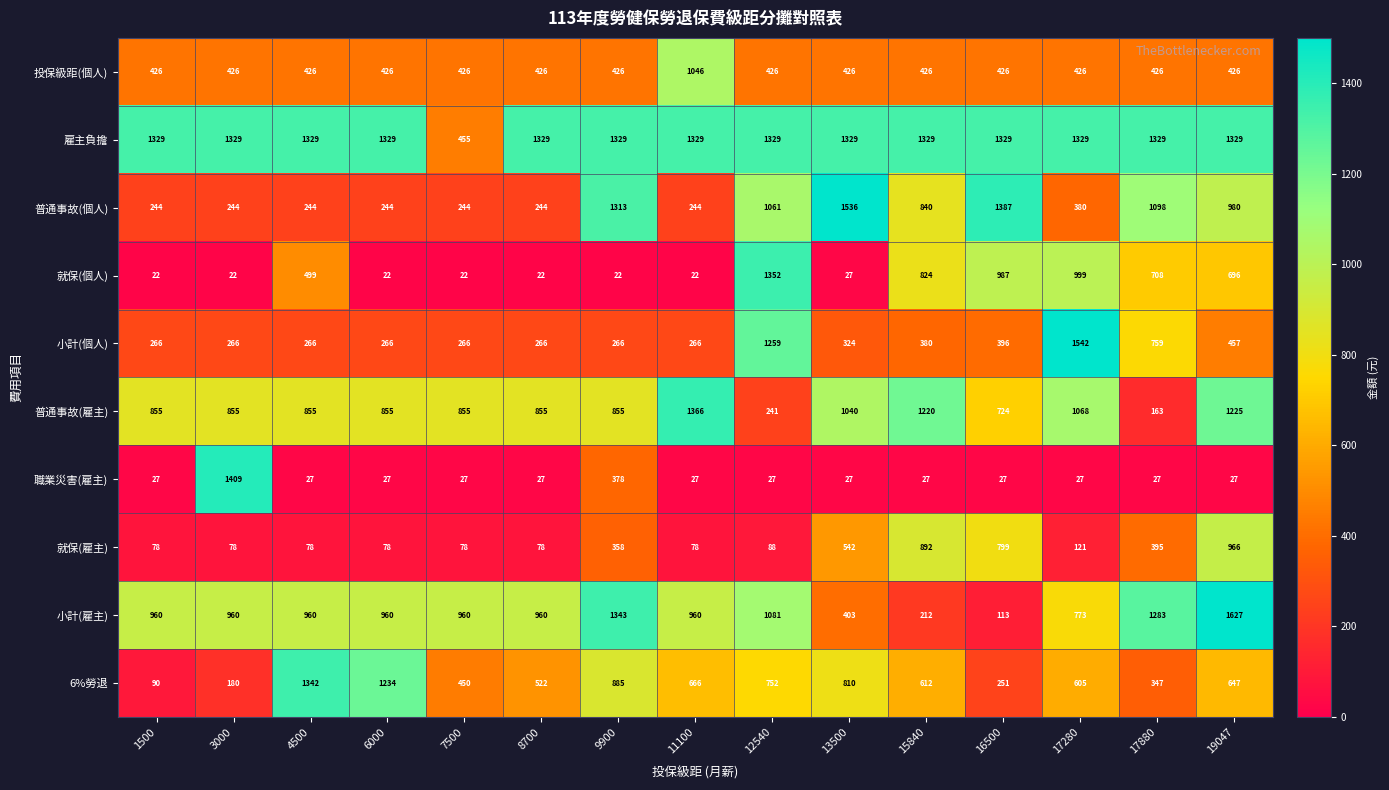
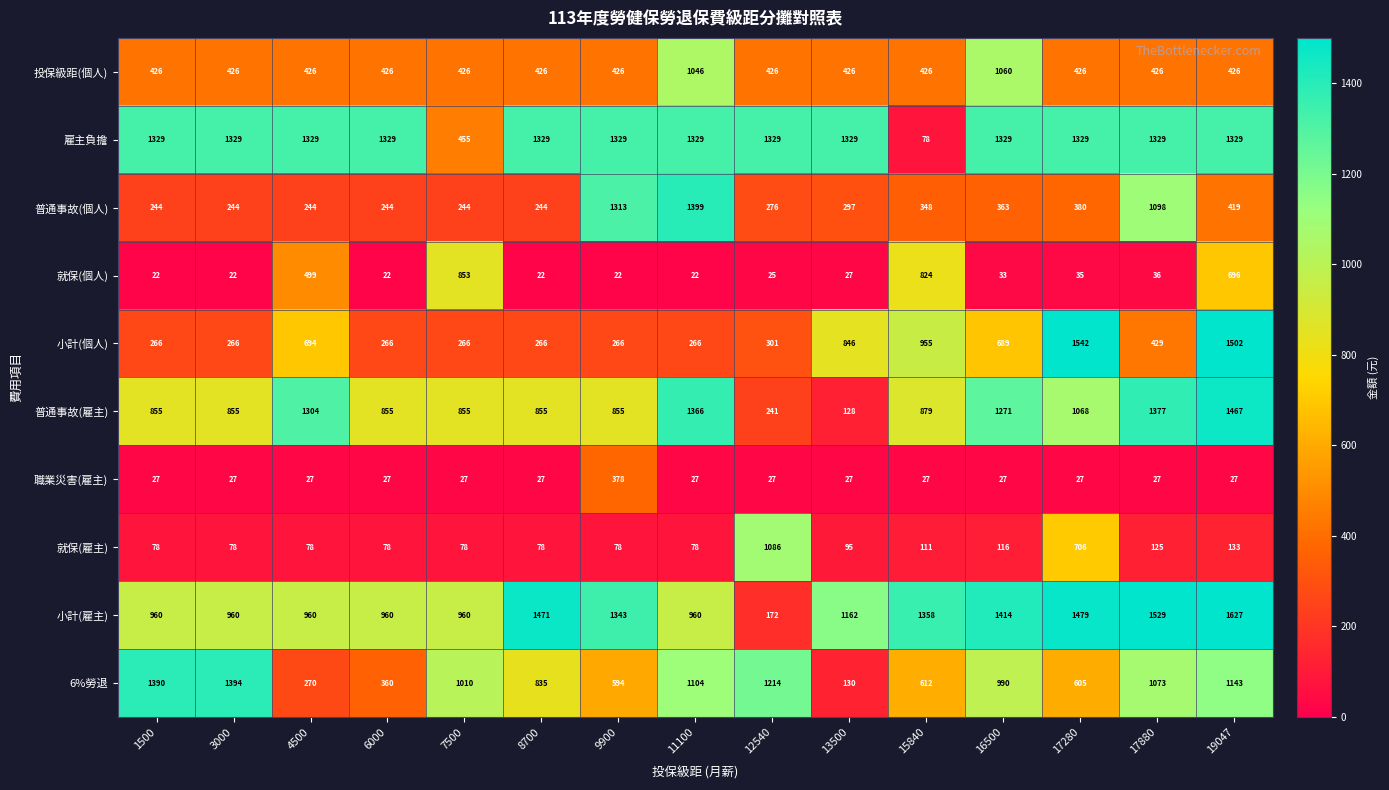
投保級距(個人), 16500: 426 -> 1060
雇主負擔, 15840: 1329 -> 78
普通事故(個人), 11100: 244 -> 1399
普通事故(個人), 12540: 1061 -> 276
普通事故(個人), 13500: 1536 -> 297
普通事故(個人), 15840: 840 -> 348
普通事故(個人), 16500: 1387 -> 363
普通事故(個人), 19047: 980 -> 419
就保(個人), 7500: 22 -> 853
就保(個人), 12540: 1352 -> 25
就保(個人), 16500: 987 -> 33
就保(個人), 17280: 999 -> 35
就保(個人), 17880: 708 -> 36
小計(個人), 4500: 266 -> 694
小計(個人), 12540: 1259 -> 301
小計(個人), 13500: 324 -> 846
小計(個人), 15840: 380 -> 955
小計(個人), 16500: 396 -> 689
小計(個人), 17880: 759 -> 429
小計(個人), 19047: 457 -> 1502
普通事故(雇主), 4500: 855 -> 1304
普通事故(雇主), 13500: 1040 -> 128
普通事故(雇主), 15840: 1220 -> 879
普通事故(雇主), 16500: 724 -> 1271
普通事故(雇主), 17880: 163 -> 1377
普通事故(雇主), 19047: 1225 -> 1467
職業災害(雇主), 3000: 1409 -> 27
就保(雇主), 9900: 358 -> 78
就保(雇主), 12540: 88 -> 1086
就保(雇主), 13500: 542 -> 95
就保(雇主), 15840: 892 -> 111
就保(雇主), 16500: 799 -> 116
就保(雇主), 17280: 121 -> 706
就保(雇主), 17880: 395 -> 125
就保(雇主), 19047: 966 -> 133
小計(雇主), 8700: 960 -> 1471
小計(雇主), 12540: 1081 -> 172
小計(雇主), 13500: 403 -> 1162
小計(雇主), 15840: 212 -> 1358
小計(雇主), 16500: 113 -> 1414
小計(雇主), 17280: 773 -> 1479
小計(雇主), 17880: 1283 -> 1529
6%勞退, 1500: 90 -> 1390
6%勞退, 3000: 180 -> 1394
6%勞退, 4500: 1342 -> 270
6%勞退, 6000: 1234 -> 360
6%勞退, 7500: 450 -> 1010
6%勞退, 8700: 522 -> 835
6%勞退, 9900: 885 -> 594
6%勞退, 11100: 666 -> 1104
6%勞退, 12540: 752 -> 1214
6%勞退, 13500: 810 -> 130
6%勞退, 16500: 251 -> 990
6%勞退, 17880: 347 -> 1073
6%勞退, 19047: 647 -> 1143
